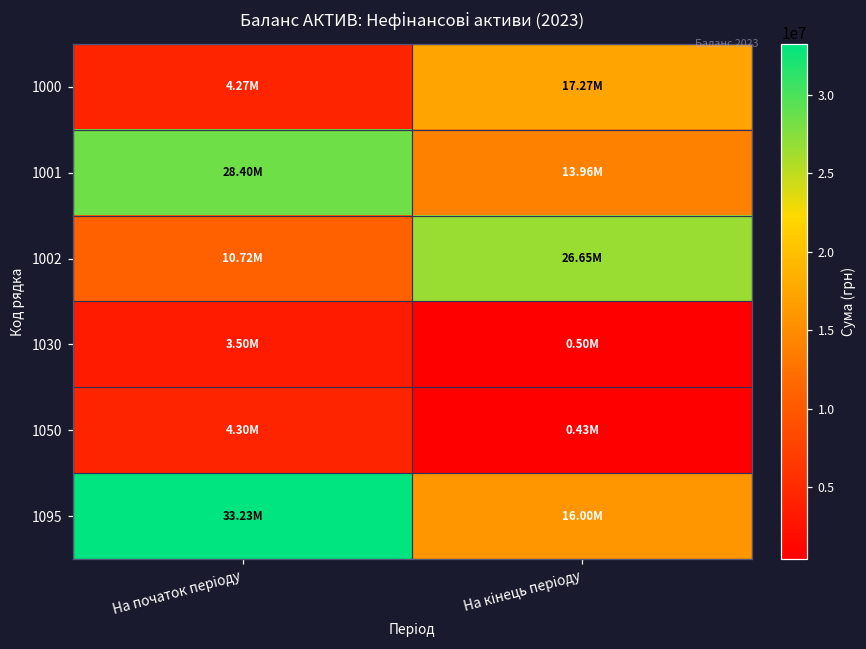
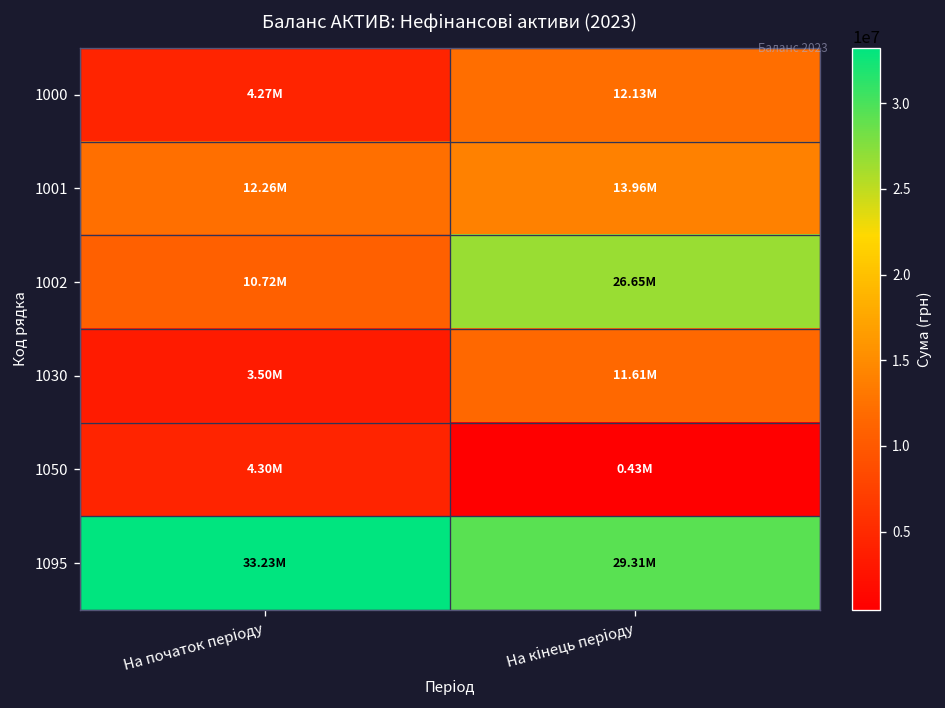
1000, На кінець періоду: 17.27M -> 12.13M
1001, На початок періоду: 28.40M -> 12.26M
1030, На кінець періоду: 0.50M -> 11.61M
1095, На кінець періоду: 16.00M -> 29.31M
